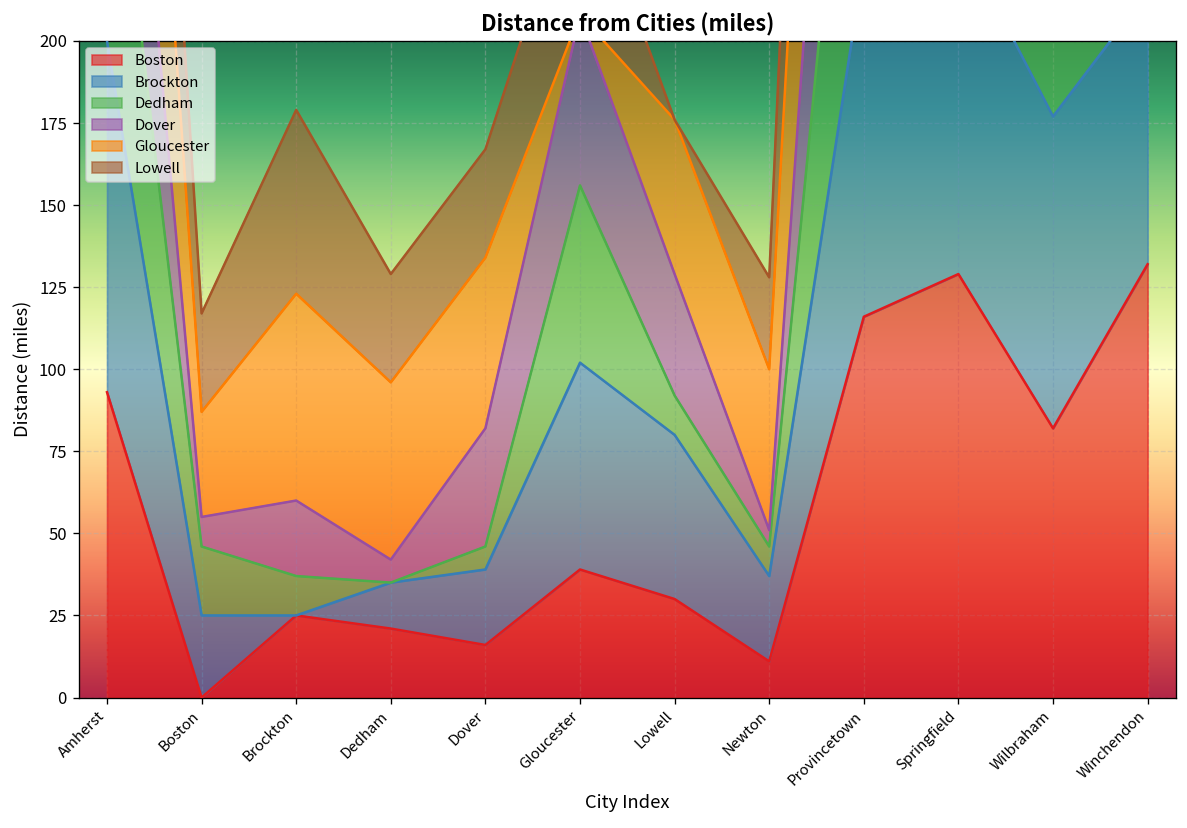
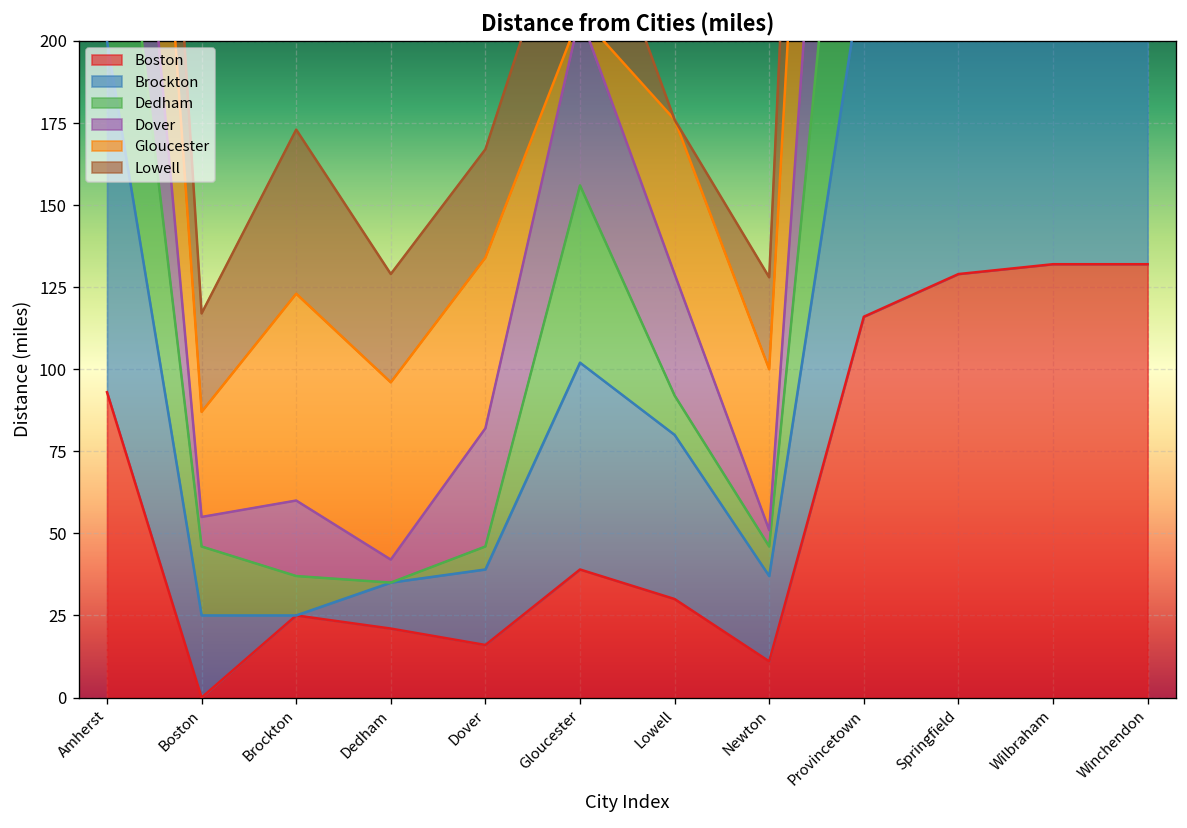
Lowell, Brockton: 56 -> 50
Boston, Wilbraham: 82 -> 132
